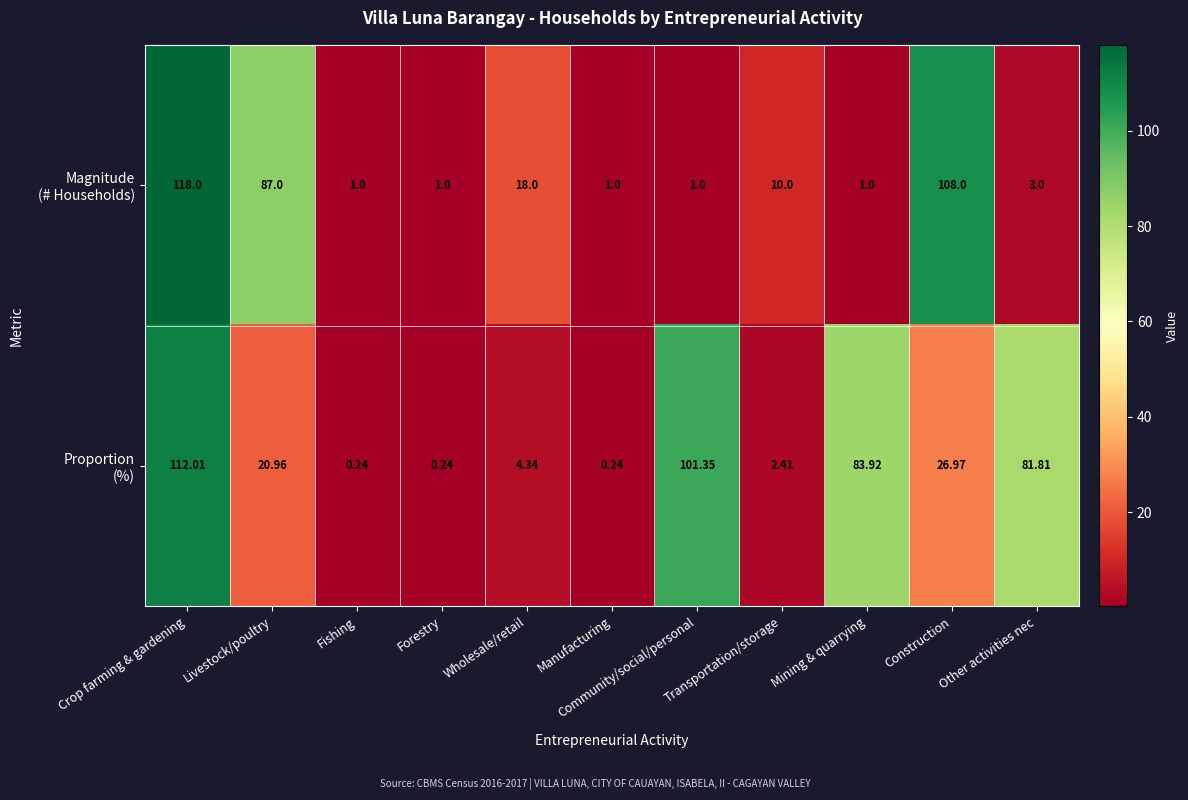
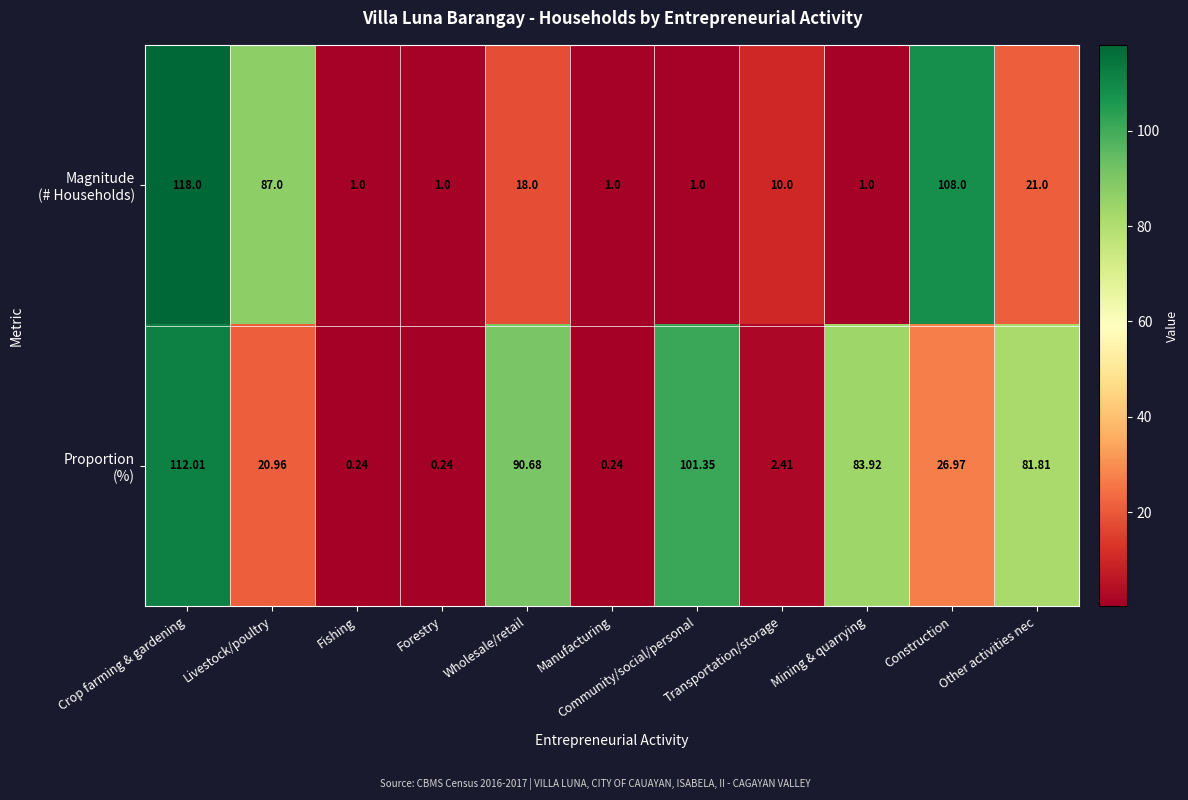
Magnitude (# Households), Other activities nec: 3.0 -> 21.0
Proportion (%), Wholesale/retail: 4.34 -> 90.68
